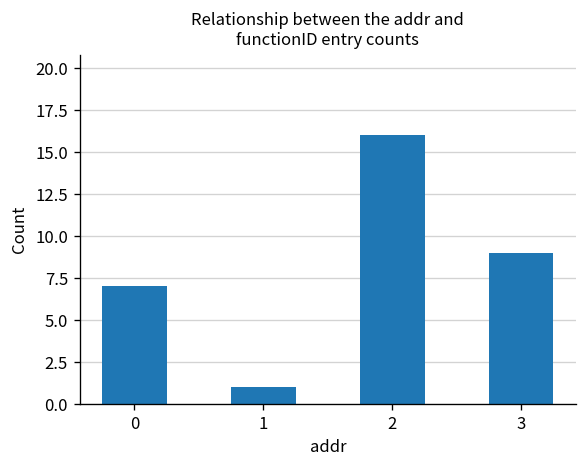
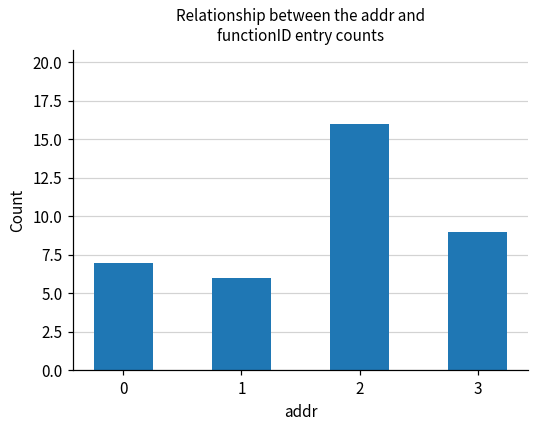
1: 1 -> 6
